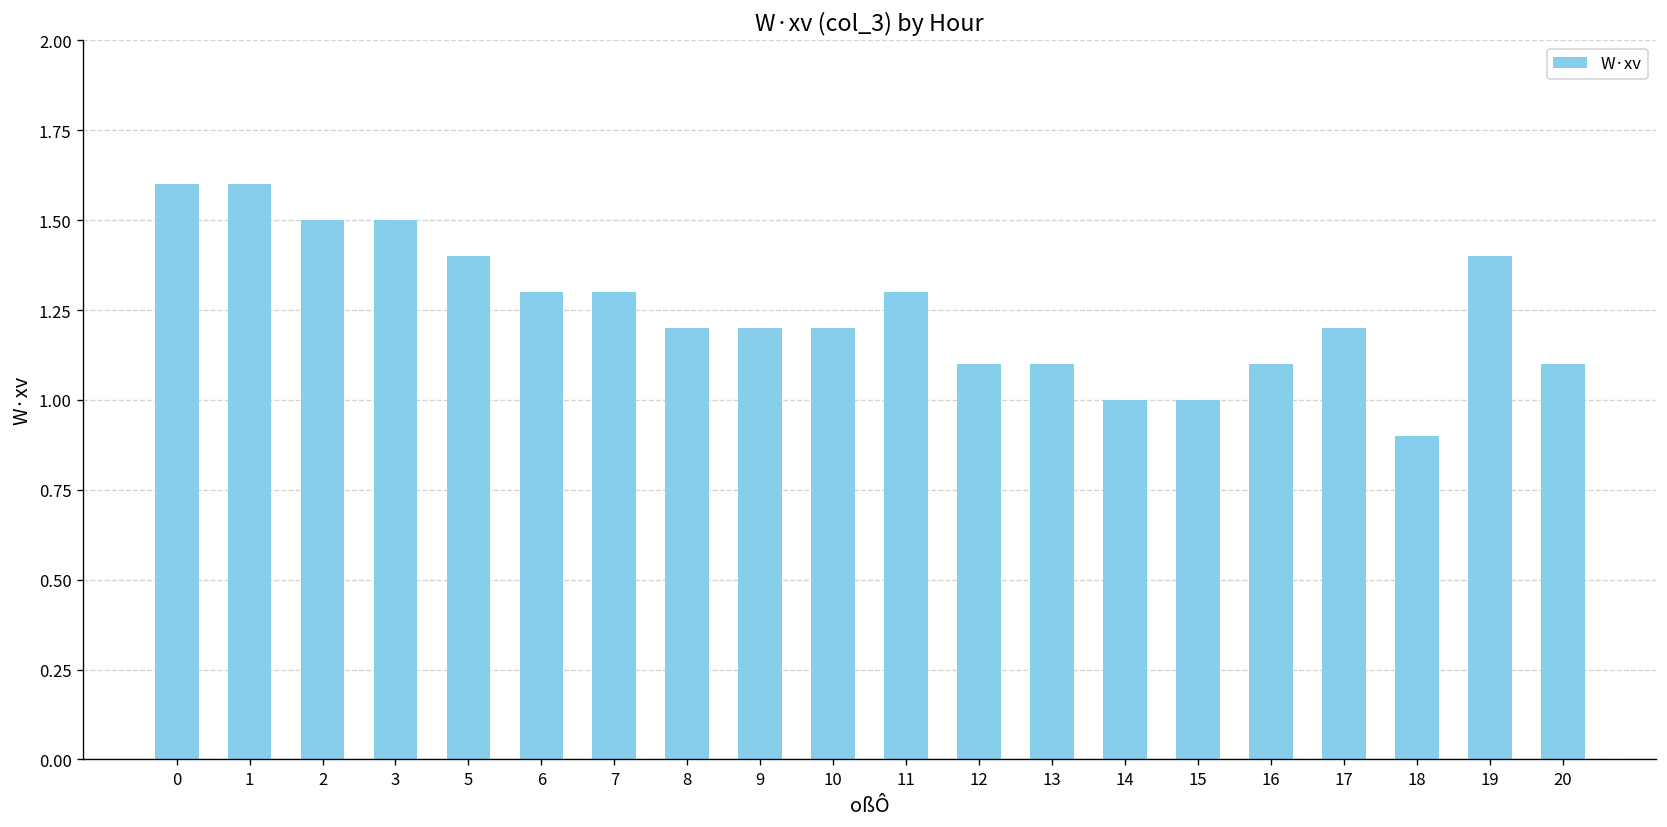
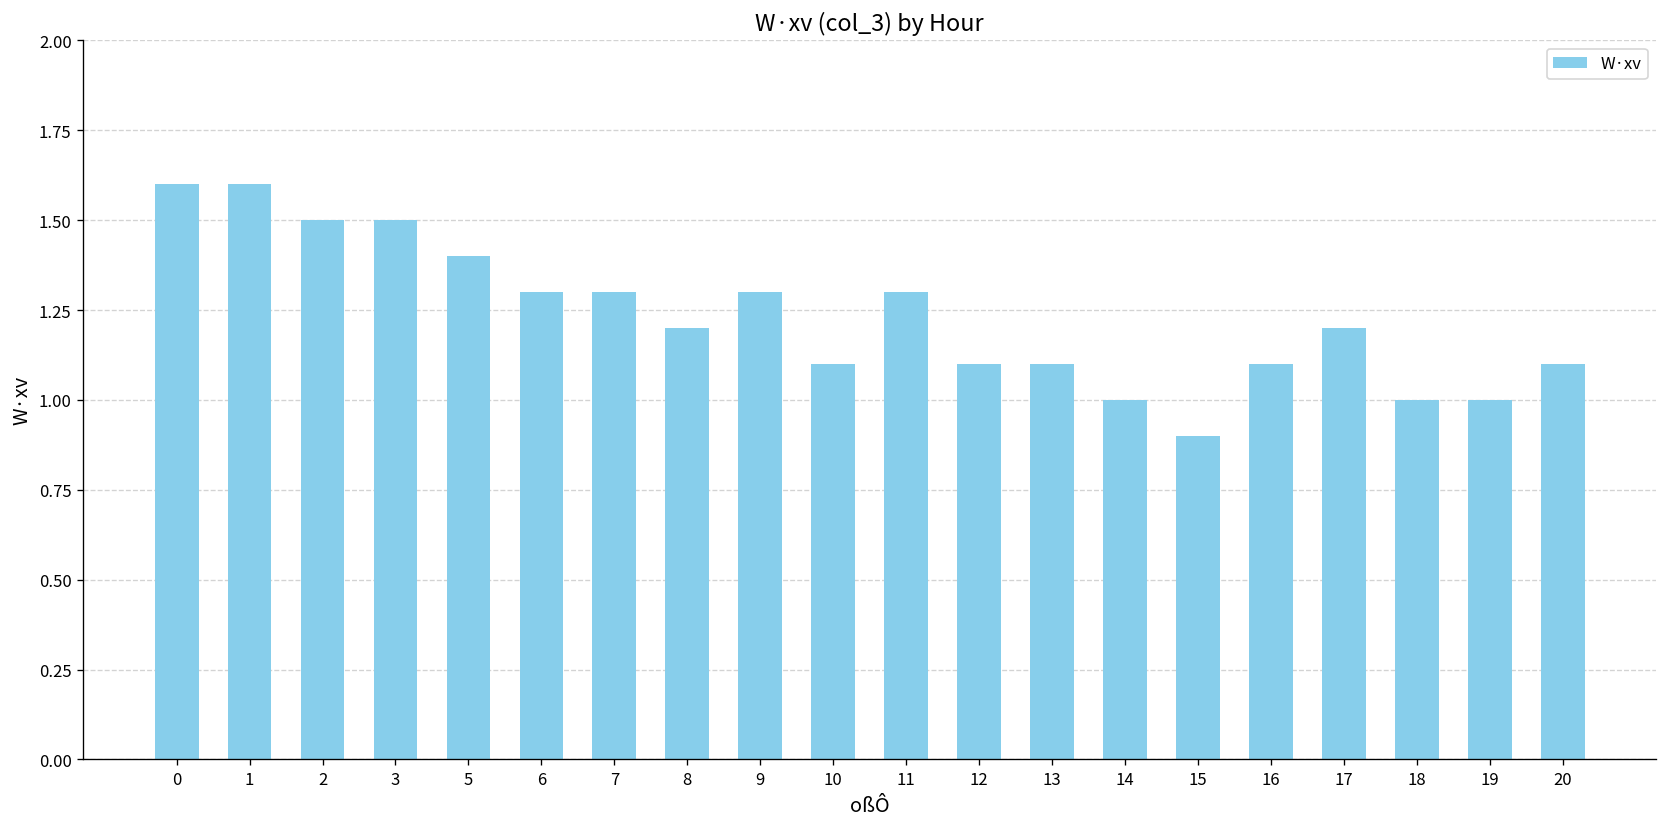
9: 1.2 -> 1.3
10: 1.2 -> 1.1
15: 1.0 -> 0.9
18: 0.9 -> 1.0
19: 1.4 -> 1.0
